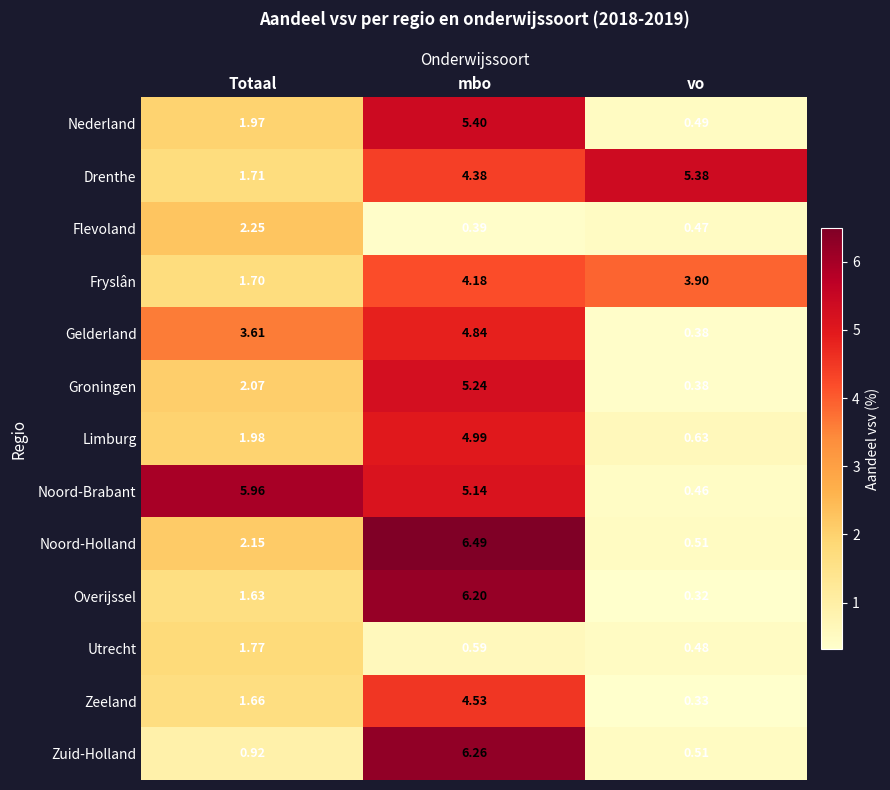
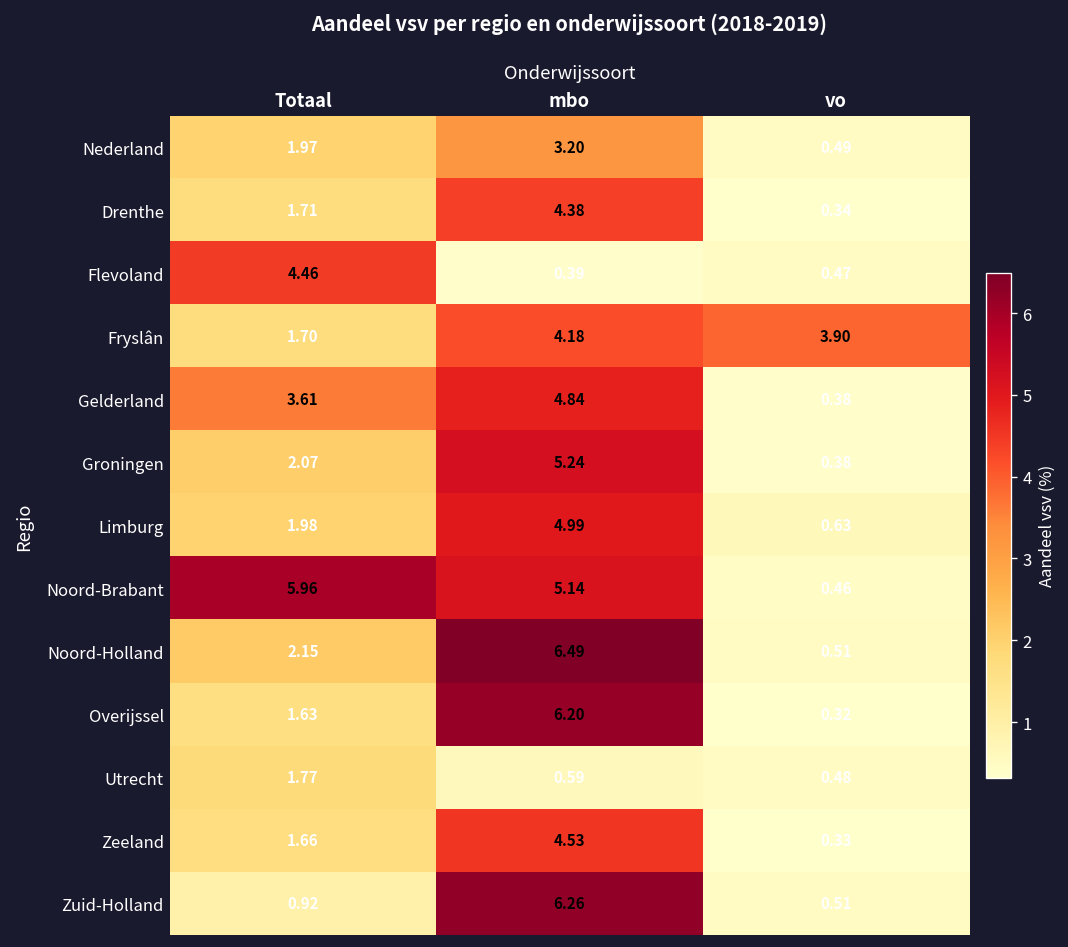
Nederland, mbo: 5.40 -> 3.20
Drenthe, vo: 5.38 -> 0.34
Flevoland, Totaal: 2.25 -> 4.46
